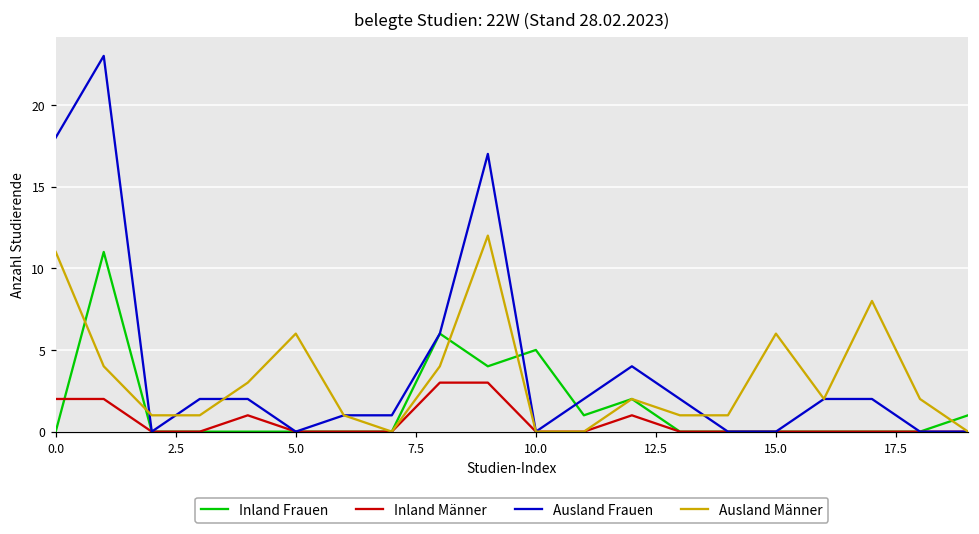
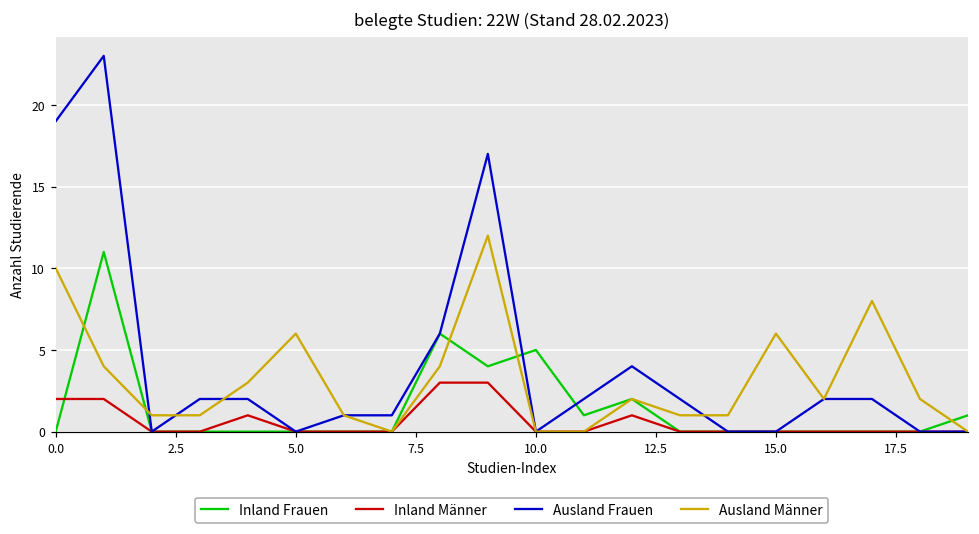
Ausland Frauen, 0.0: 18 -> 19
Ausland Männer, 0.0: 11 -> 10
